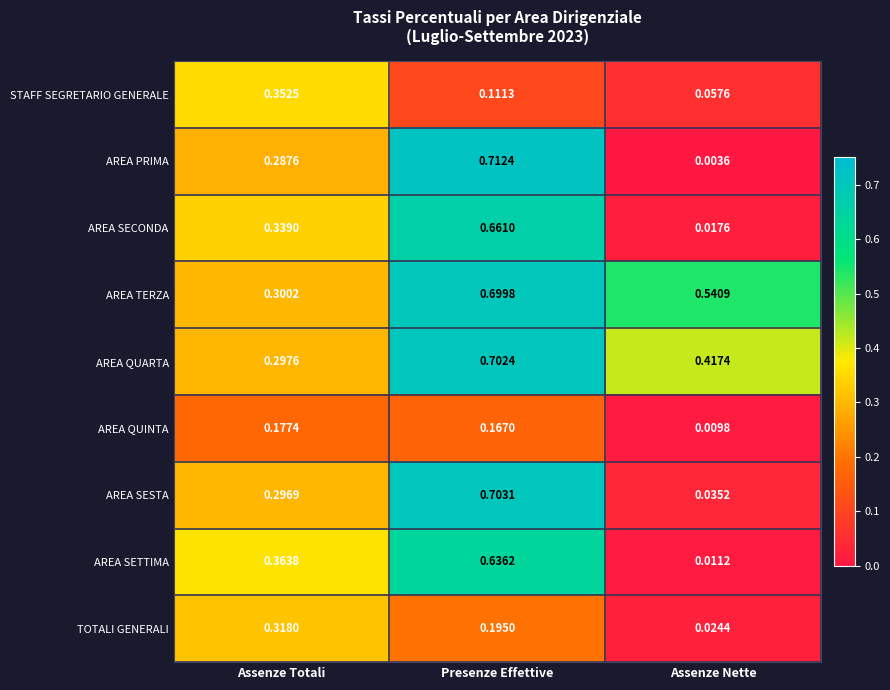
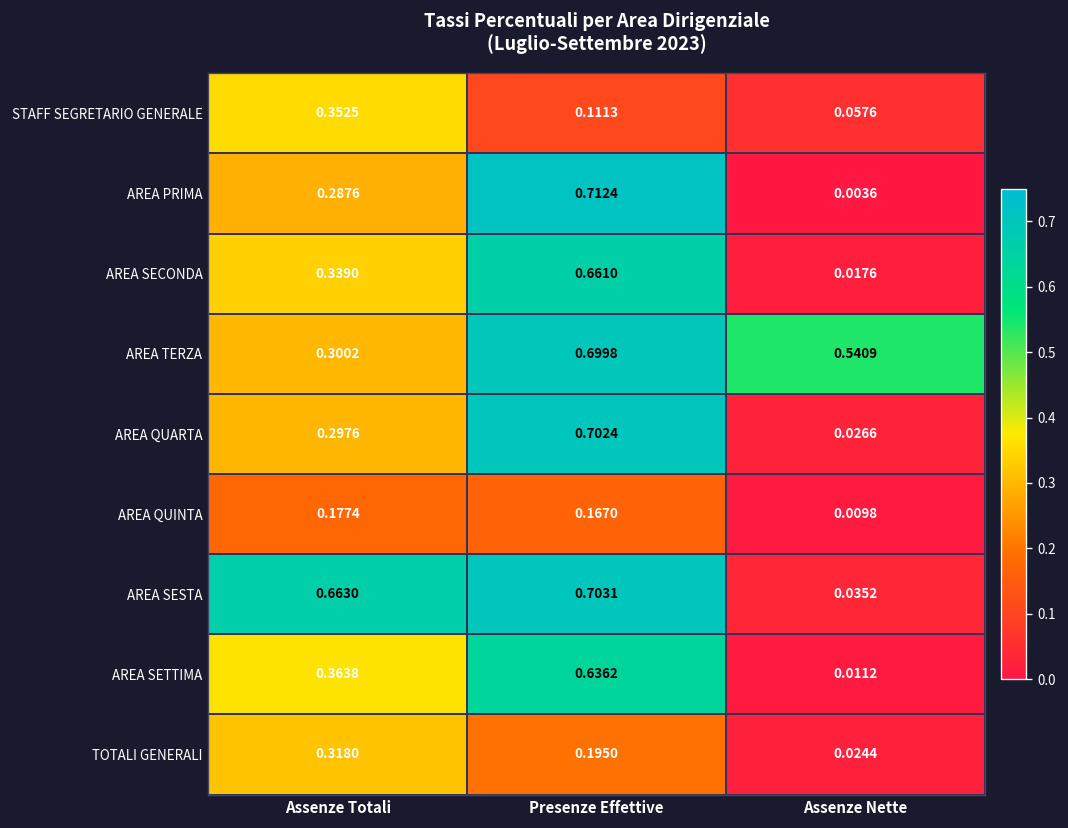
AREA QUARTA, Assenze Nette: 0.4174 -> 0.0266
AREA SESTA, Assenze Totali: 0.2969 -> 0.6630
